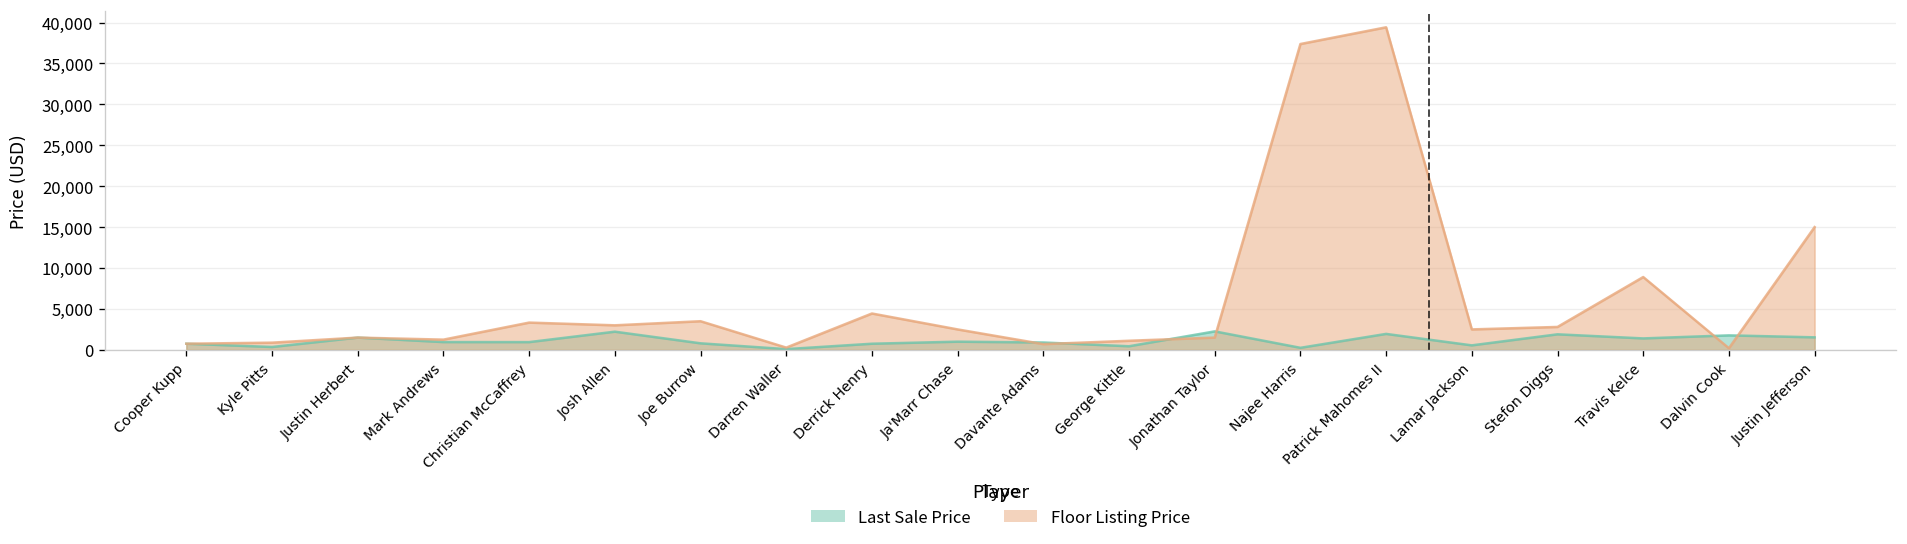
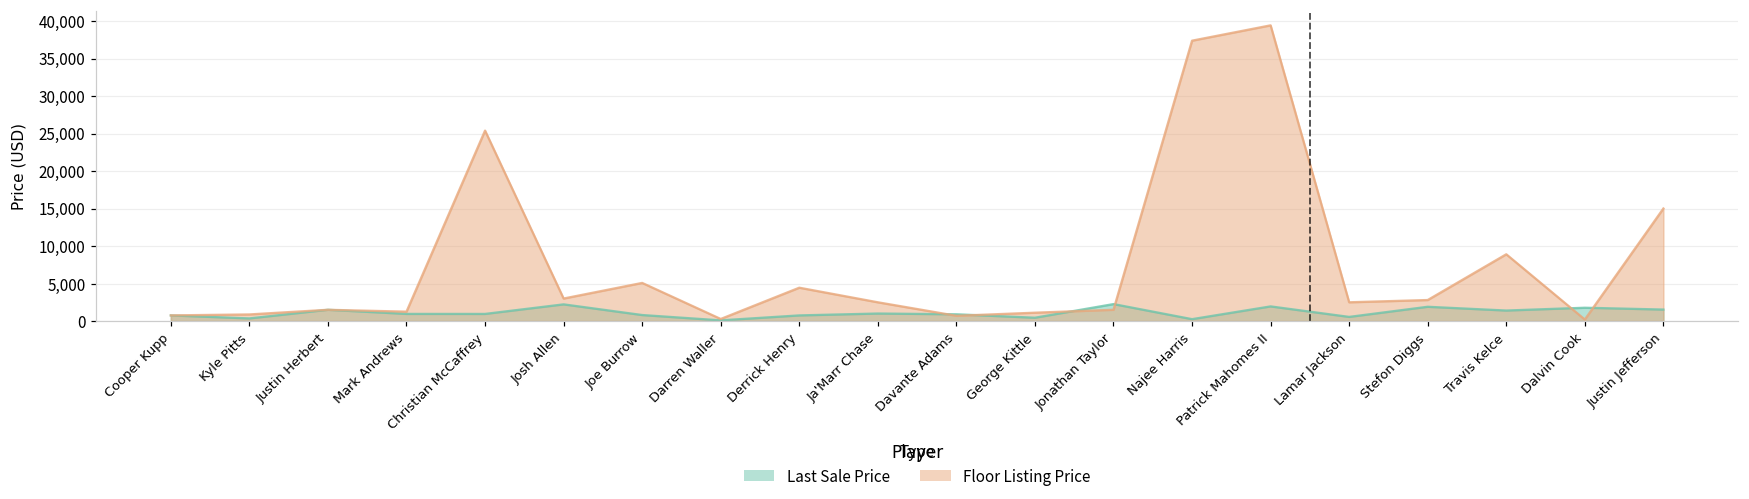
Floor Listing Price, Christian McCaffrey: 3,000 -> 25,000
Floor Listing Price, Joe Burrow: 4,000 -> 5,000
